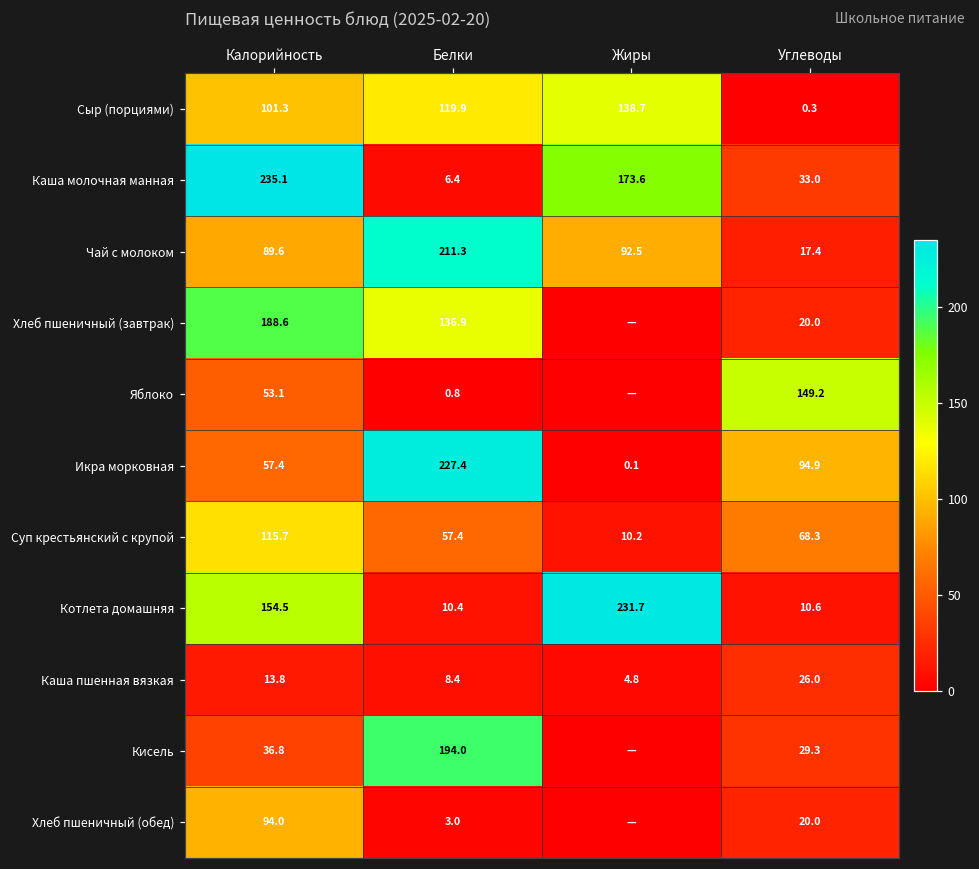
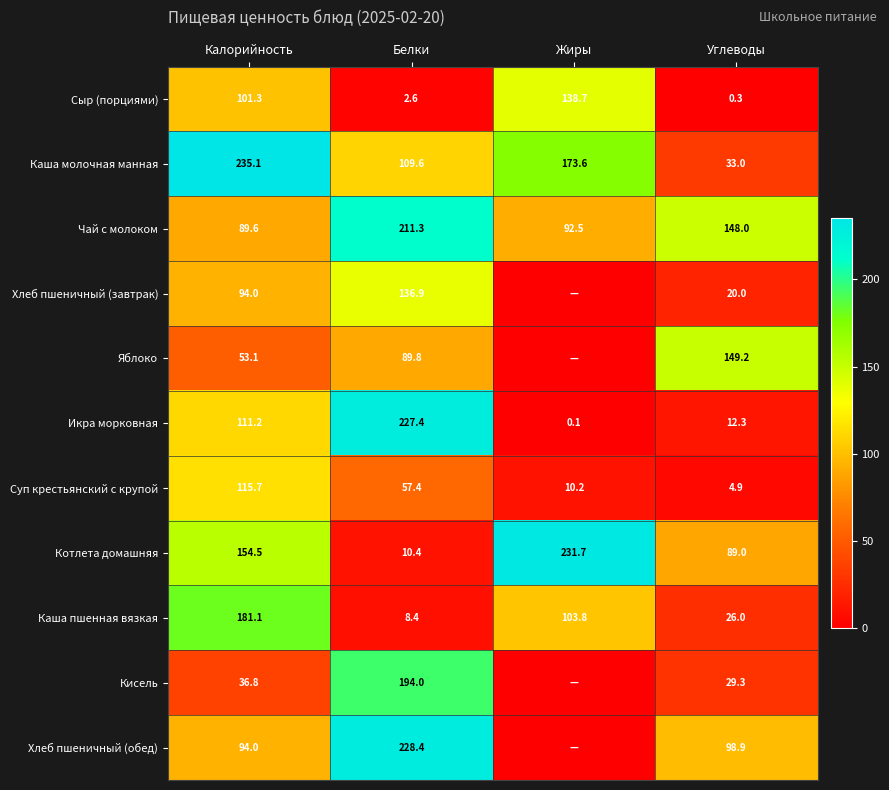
Сыр (порциями), Белки: 119.9 -> 2.6
Каша молочная манная, Белки: 6.4 -> 109.6
Чай с молоком, Углеводы: 17.4 -> 148.0
Хлеб пшеничный (завтрак), Калорийность: 188.6 -> 94.0
Яблоко, Белки: 0.8 -> 89.8
Икра морковная, Калорийность: 57.4 -> 111.2
Икра морковная, Углеводы: 94.9 -> 12.3
Суп крестьянский с крупой, Углеводы: 68.3 -> 4.9
Котлета домашняя, Углеводы: 10.6 -> 89.0
Каша пшенная вязкая, Калорийность: 13.8 -> 181.1
Каша пшенная вязкая, Жиры: 4.8 -> 103.8
Хлеб пшеничный (обед), Белки: 3.0 -> 228.4
Хлеб пшеничный (обед), Углеводы: 20.0 -> 98.9
